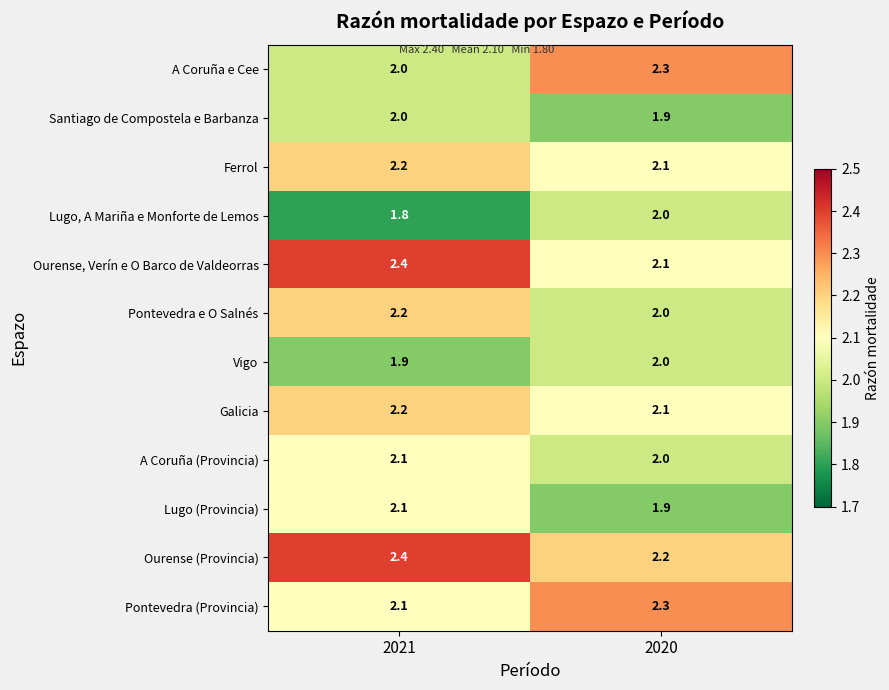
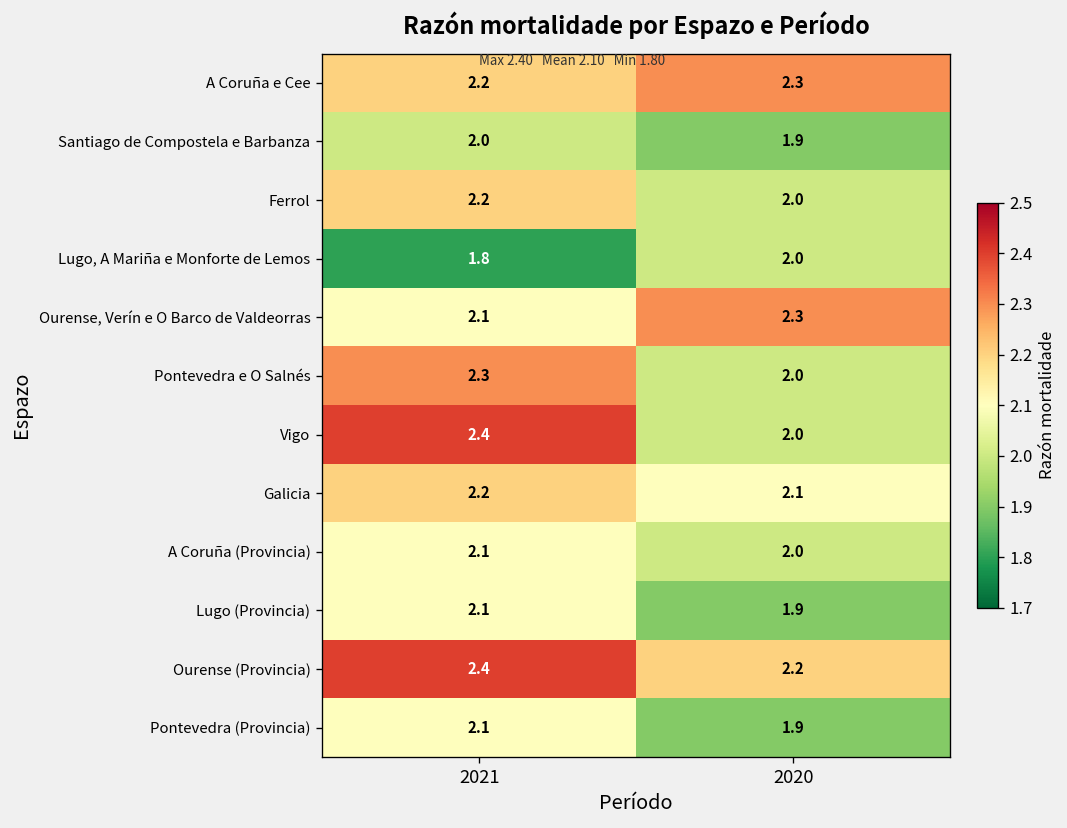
A Coruña e Cee, 2021: 2.0 -> 2.2
Ferrol, 2020: 2.1 -> 2.0
Ourense, Verín e O Barco de Valdeorras, 2021: 2.4 -> 2.1
Ourense, Verín e O Barco de Valdeorras, 2020: 2.1 -> 2.3
Pontevedra e O Salnés, 2021: 2.2 -> 2.3
Vigo, 2021: 1.9 -> 2.4
Pontevedra (Provincia), 2020: 2.3 -> 1.9
